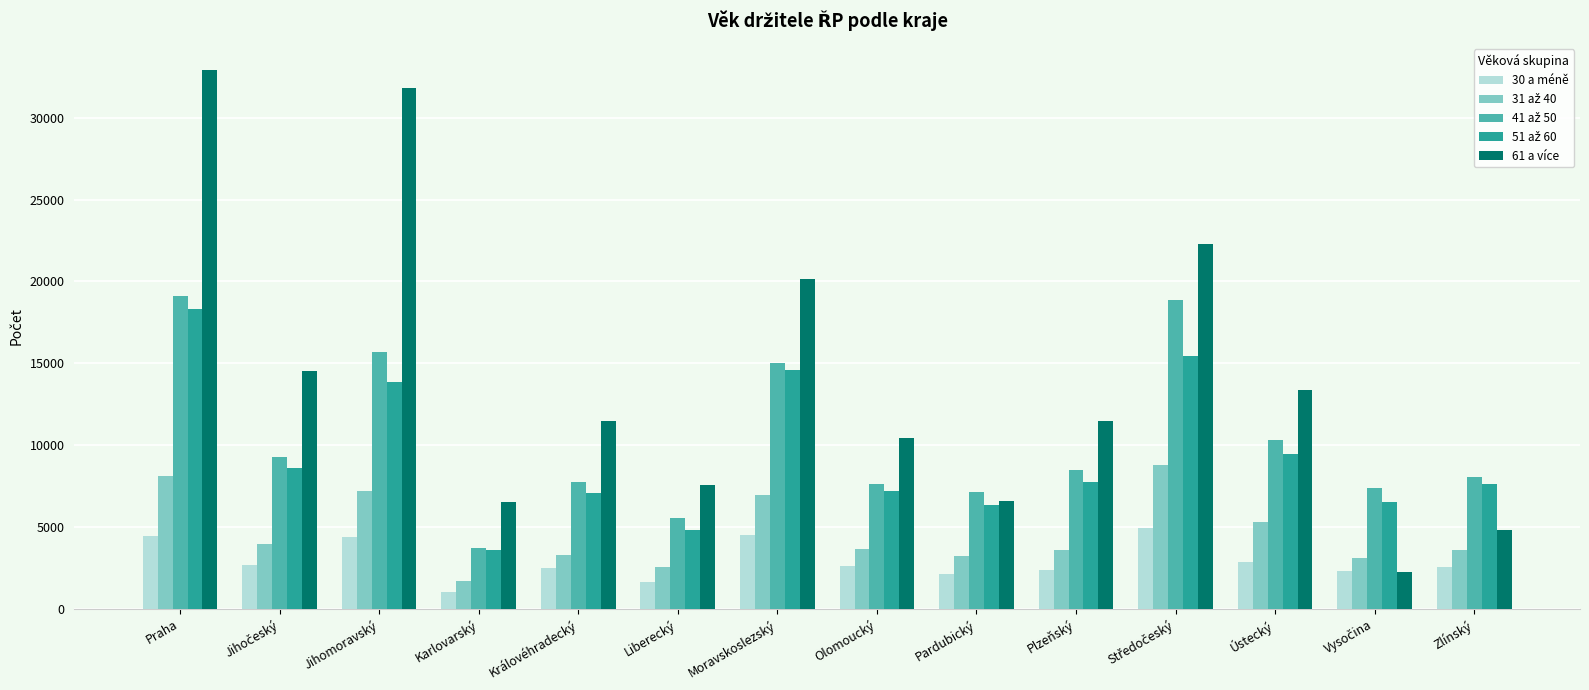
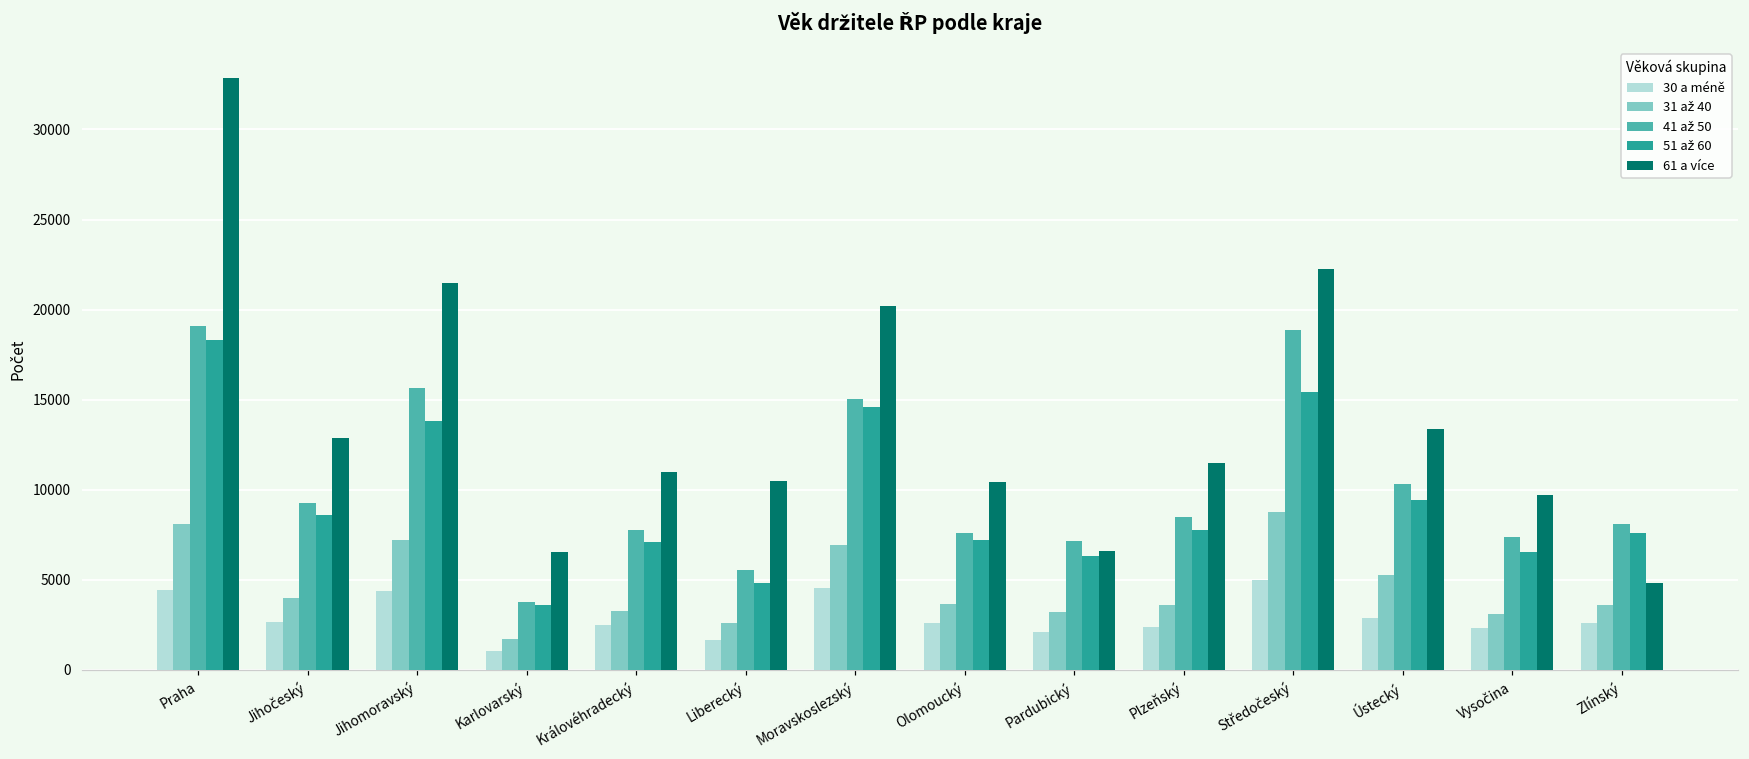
61 a více, Jihočeský: 14500 -> 12900
61 a více, Jihomoravský: 31800 -> 21500
61 a více, Královéhradecký: 11500 -> 11000
61 a více, Liberecký: 7600 -> 10500
61 a více, Vysočina: 2200 -> 9700
